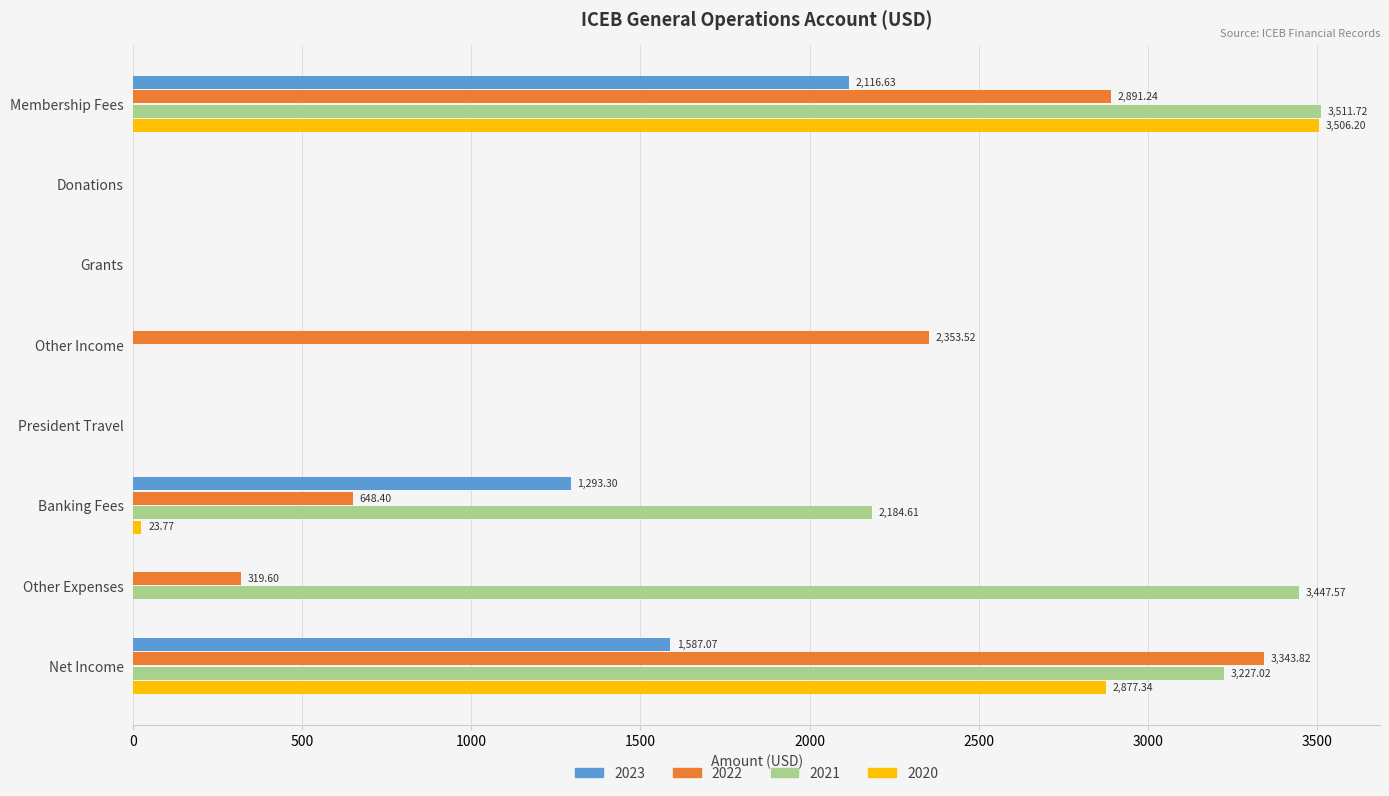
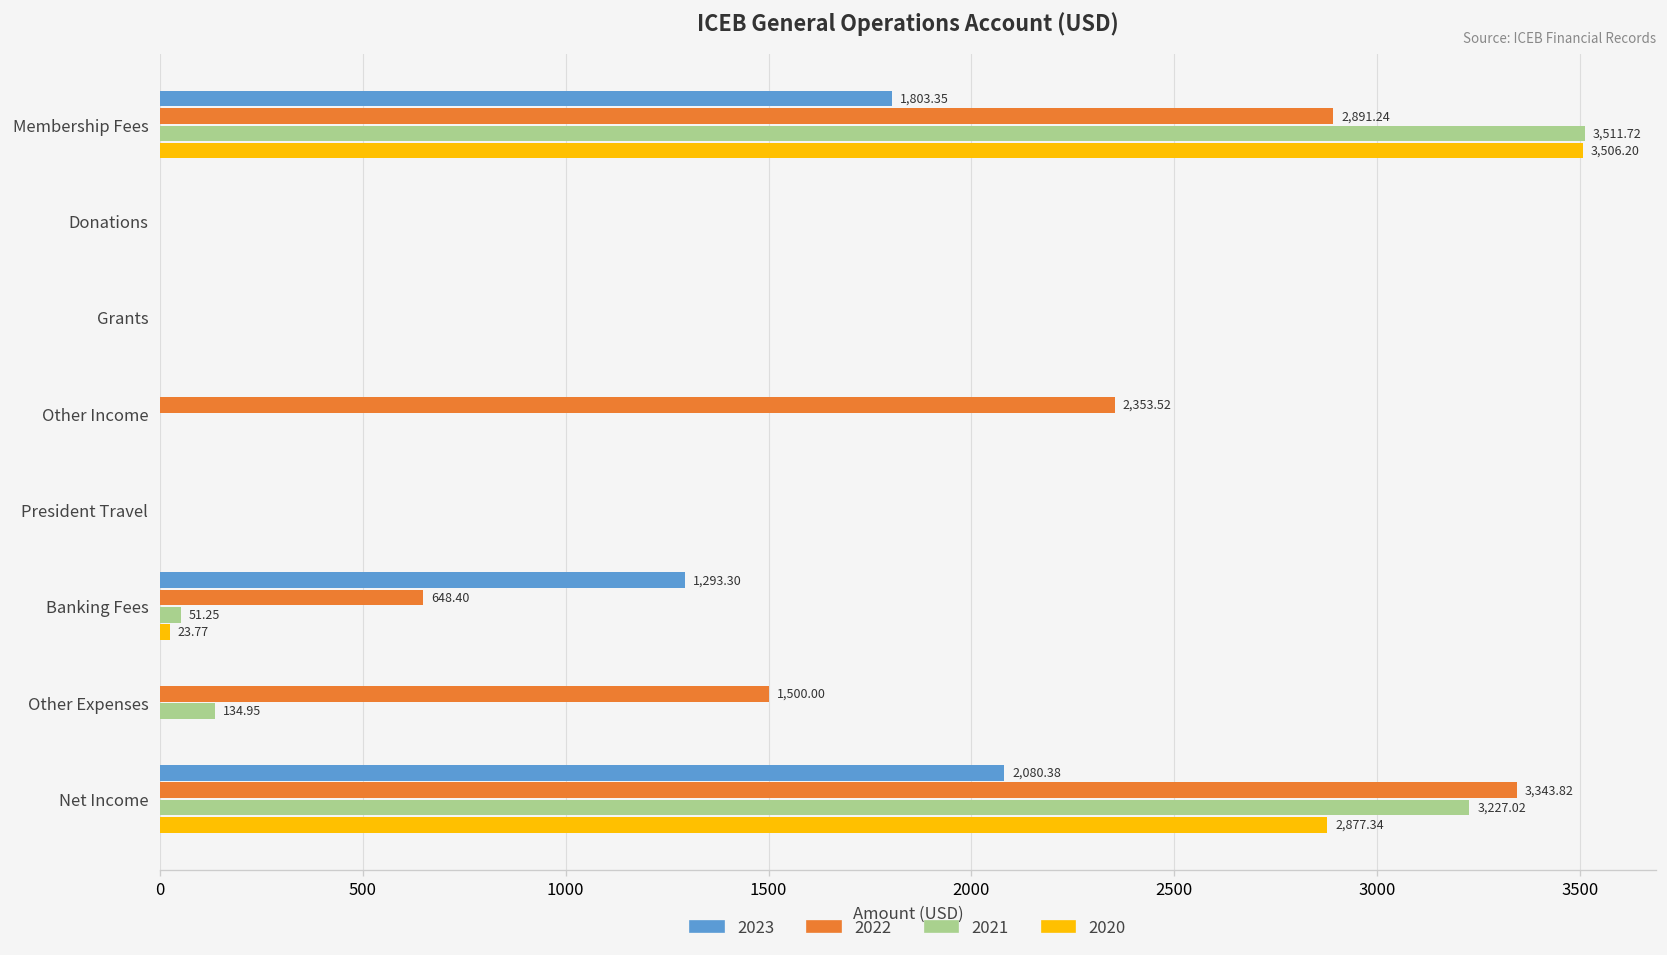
2023, Membership Fees: 2,116.63 -> 1,803.35
2021, Banking Fees: 2,184.61 -> 51.25
2022, Other Expenses: 319.60 -> 1,500.00
2021, Other Expenses: 3,447.57 -> 134.95
2023, Net Income: 1,587.07 -> 2,080.38
